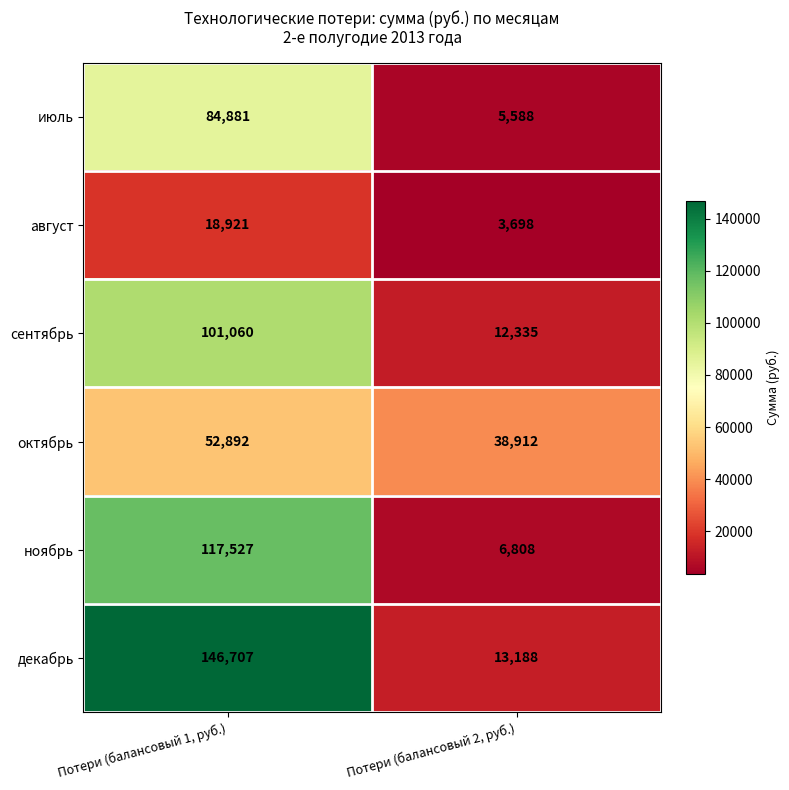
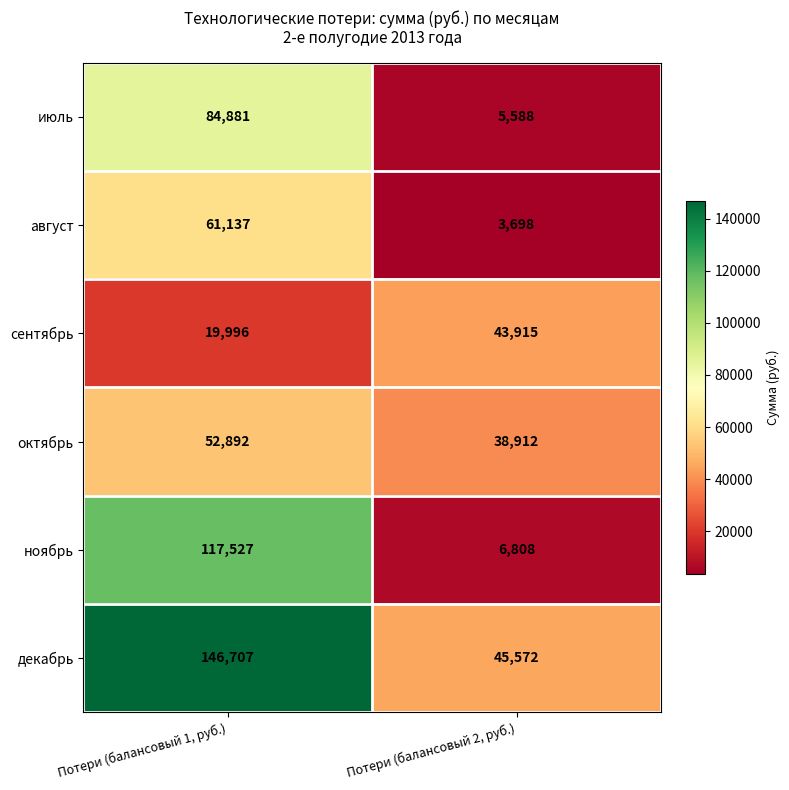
август, Потери (балансовый 1, руб.): 18,921 -> 61,137
сентябрь, Потери (балансовый 1, руб.): 101,060 -> 19,996
сентябрь, Потери (балансовый 2, руб.): 12,335 -> 43,915
декабрь, Потери (балансовый 2, руб.): 13,188 -> 45,572
